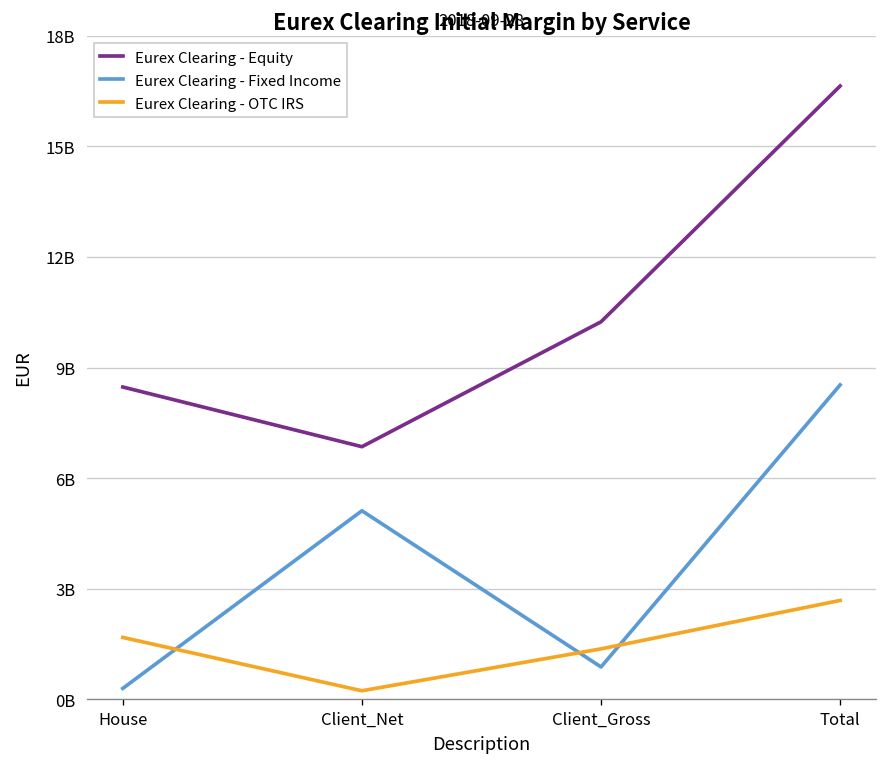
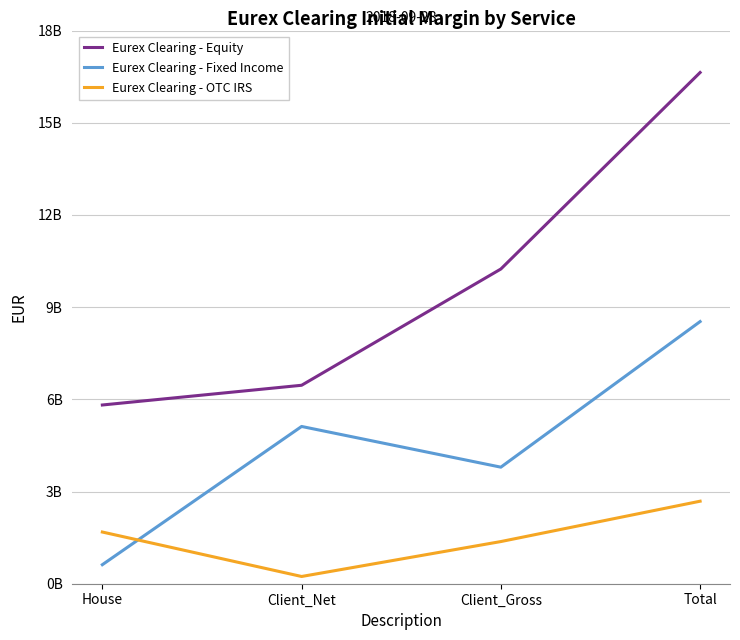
Eurex Clearing - Equity, House: 8500000000 -> 5800000000
Eurex Clearing - Fixed Income, House: 300000000 -> 600000000
Eurex Clearing - Equity, Client_Net: 6900000000 -> 6500000000
Eurex Clearing - Fixed Income, Client_Gross: 900000000 -> 3800000000
